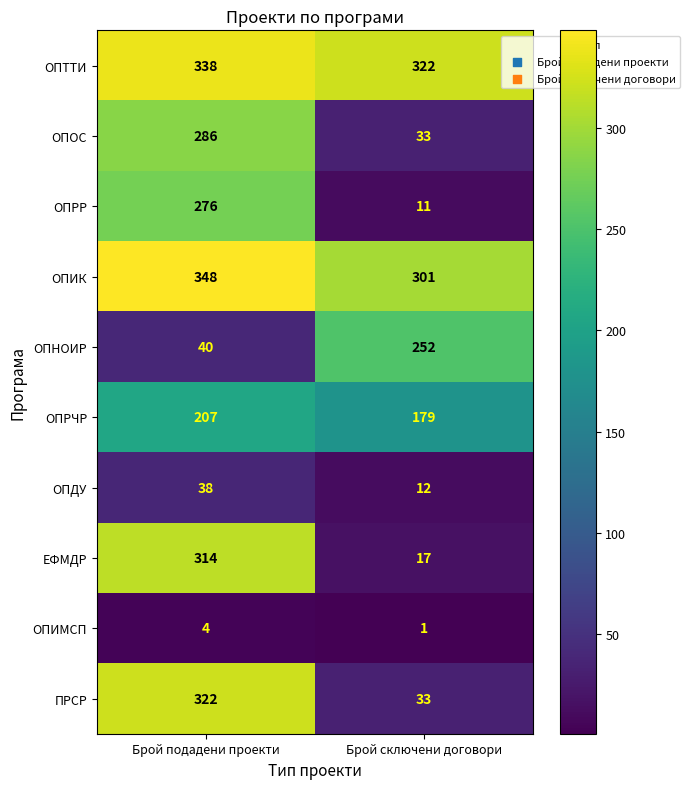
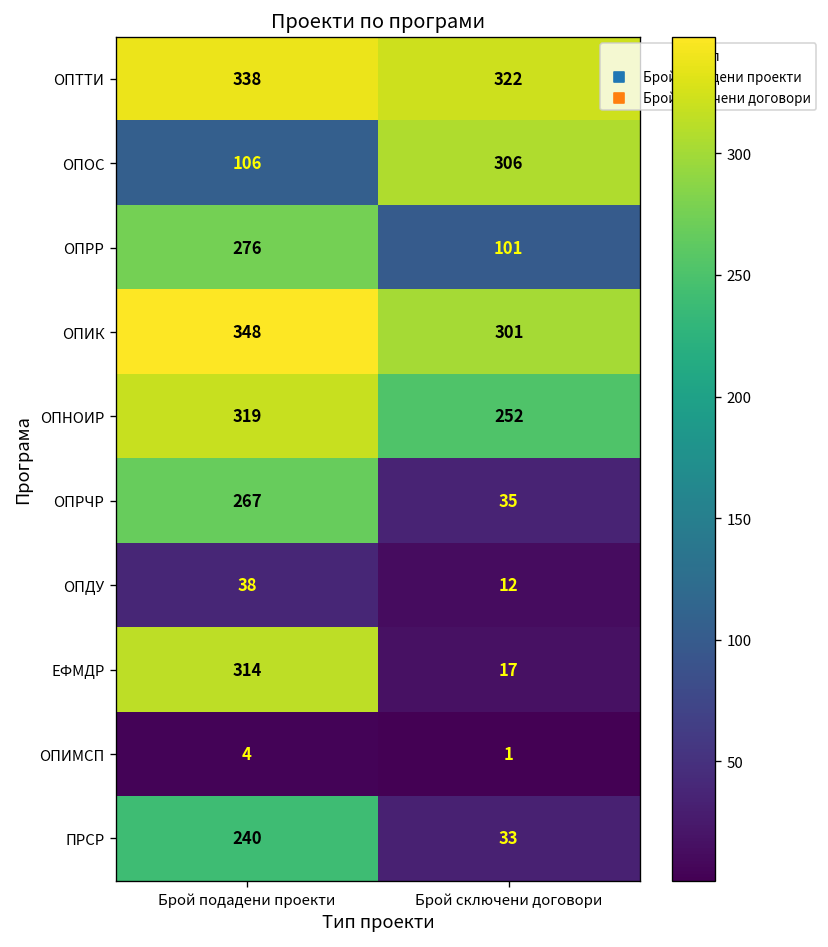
ОПОС, Брой подадени проекти: 286 -> 106
ОПОС, Брой сключени договори: 33 -> 306
ОПРР, Брой сключени договори: 11 -> 101
ОПНОИР, Брой подадени проекти: 40 -> 319
ОПРЧР, Брой подадени проекти: 207 -> 267
ОПРЧР, Брой сключени договори: 179 -> 35
ПРСР, Брой подадени проекти: 322 -> 240
